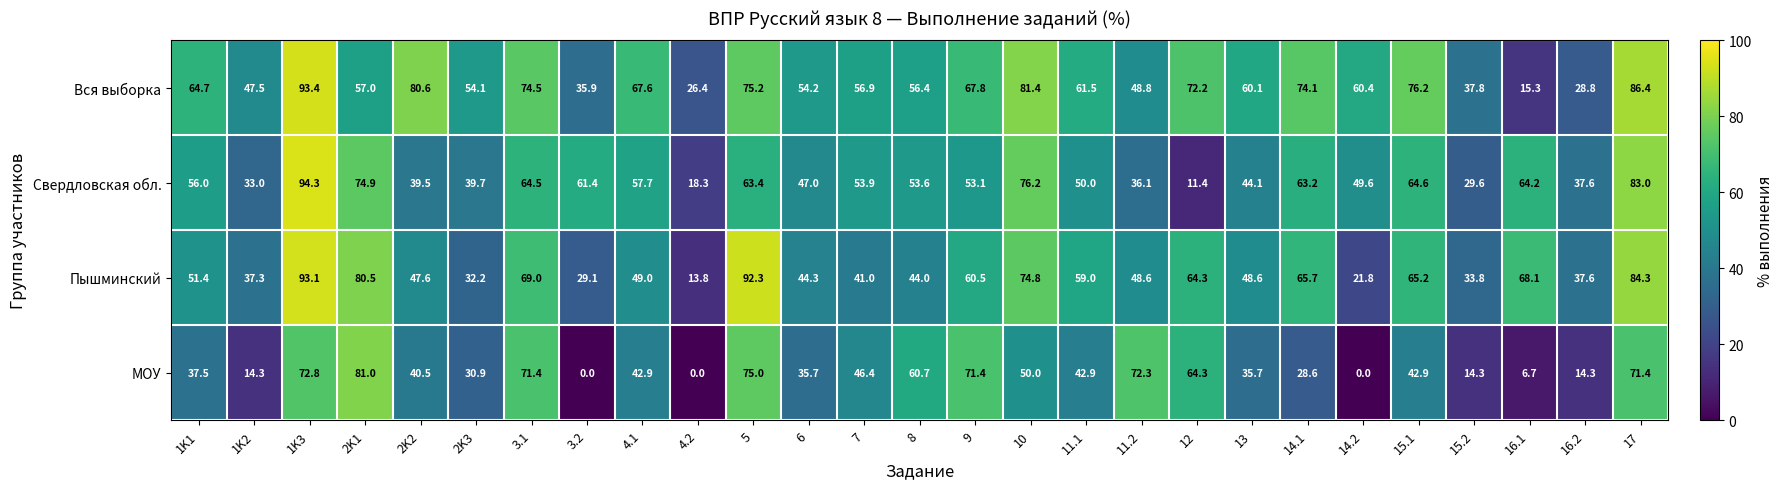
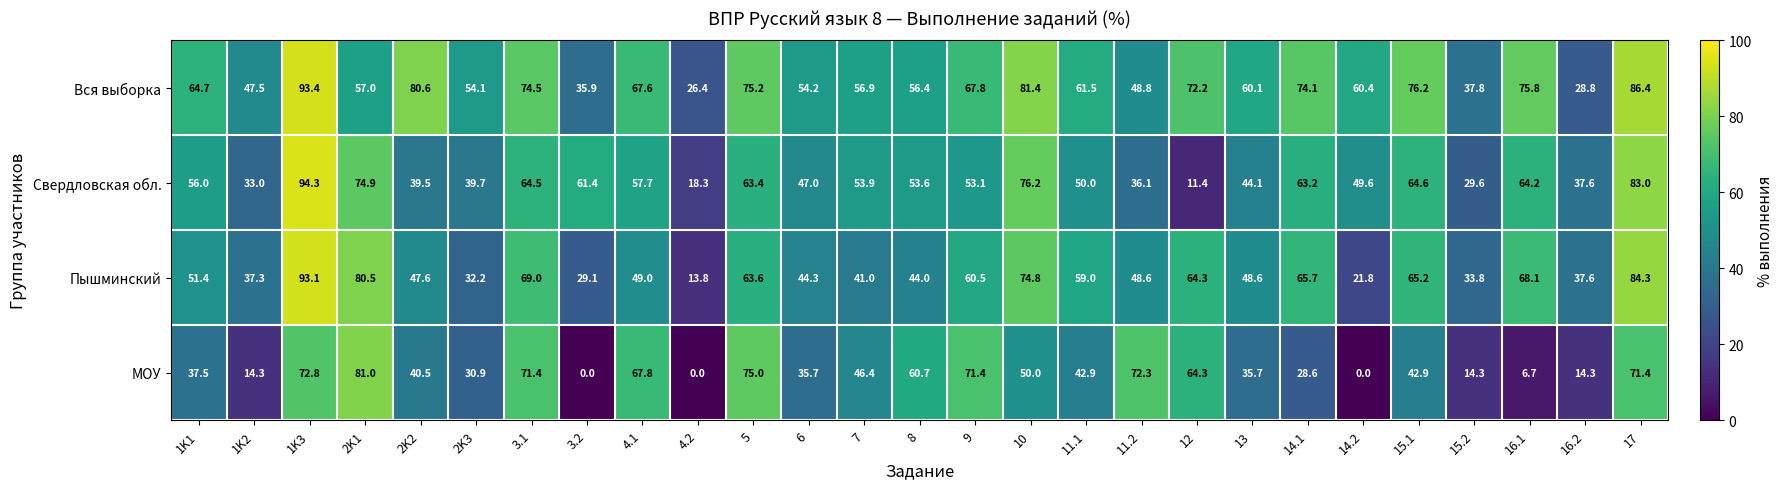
Вся выборка, 16.1: 15.3 -> 75.8
Пышминский, 5: 92.3 -> 63.6
МОУ, 4.1: 42.9 -> 67.8
